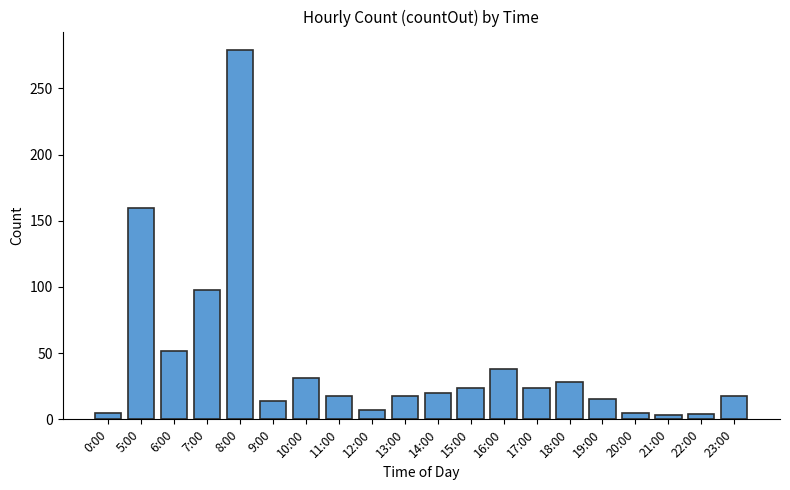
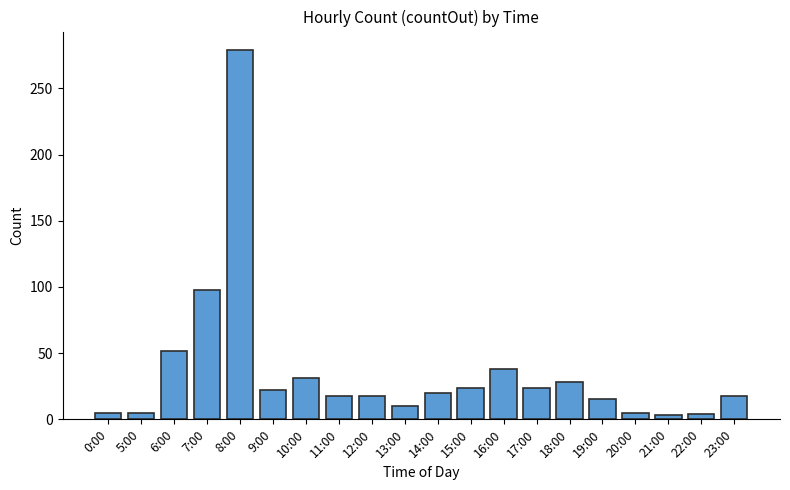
5:00: 160 -> 5
9:00: 14 -> 22
12:00: 7 -> 18
13:00: 18 -> 10
